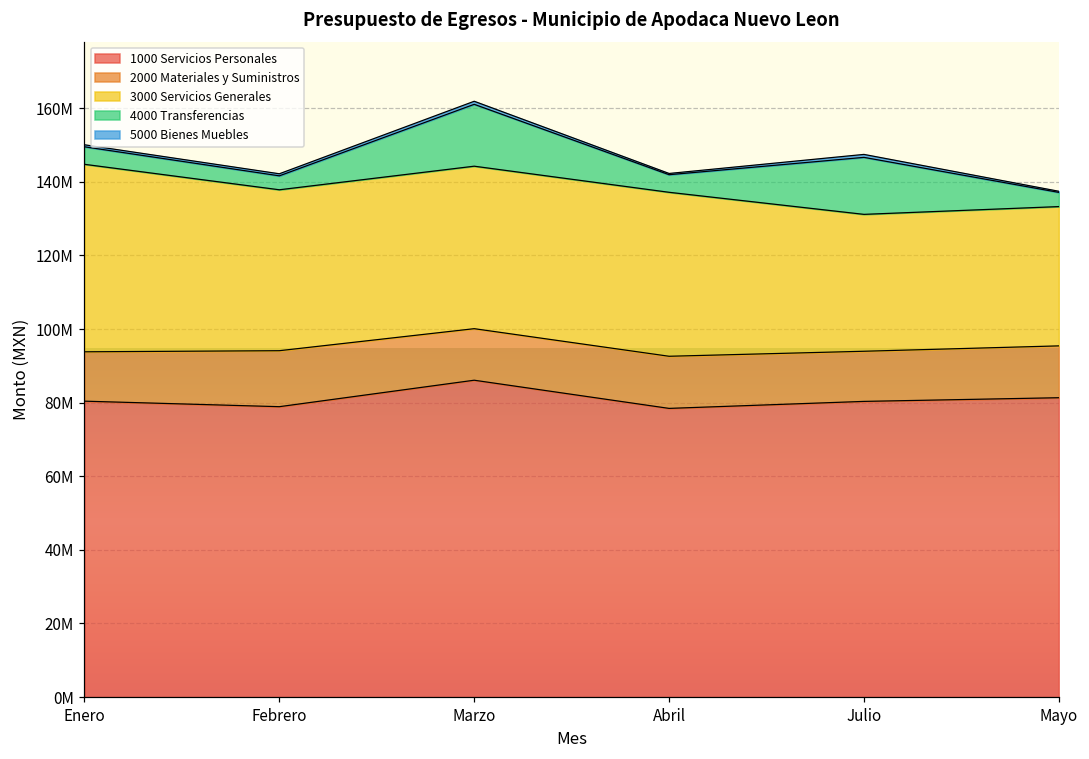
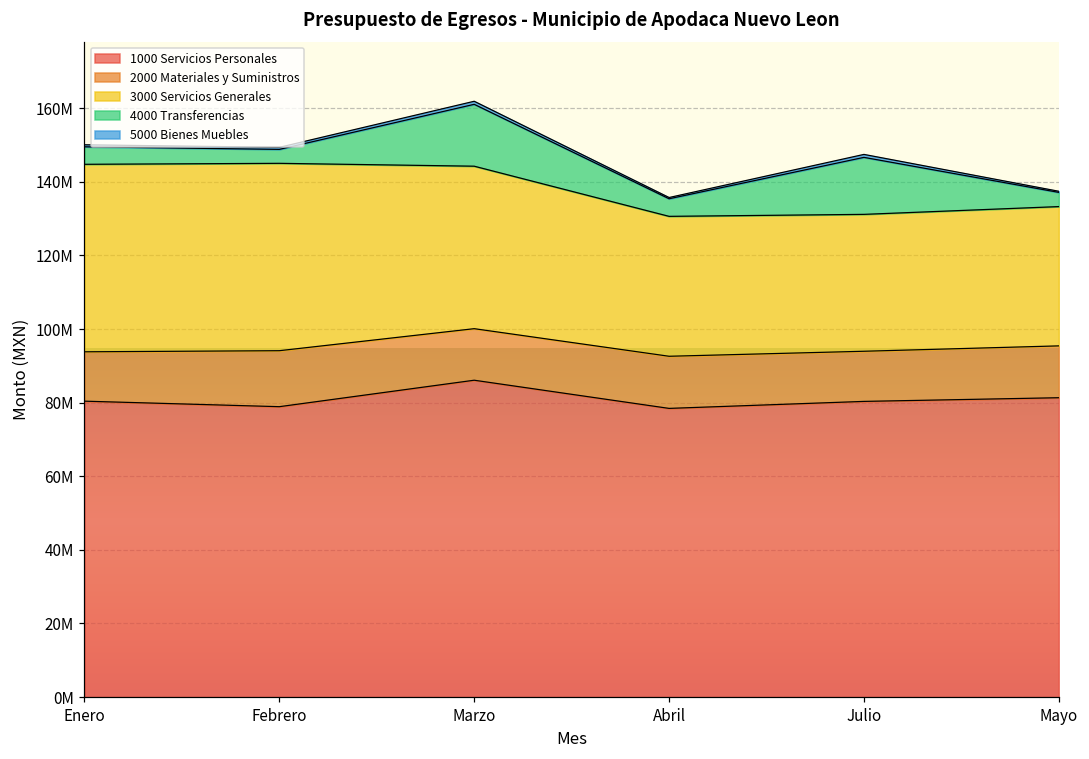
3000 Servicios Generales, Febrero: 44000000 -> 51000000
3000 Servicios Generales, Abril: 45000000 -> 38000000
